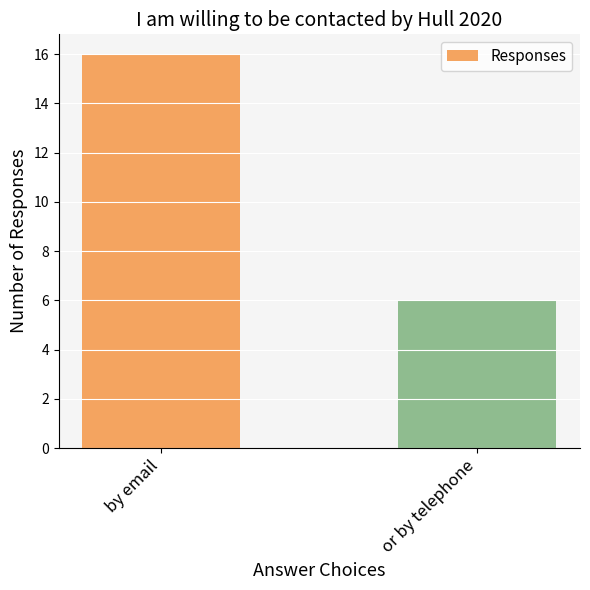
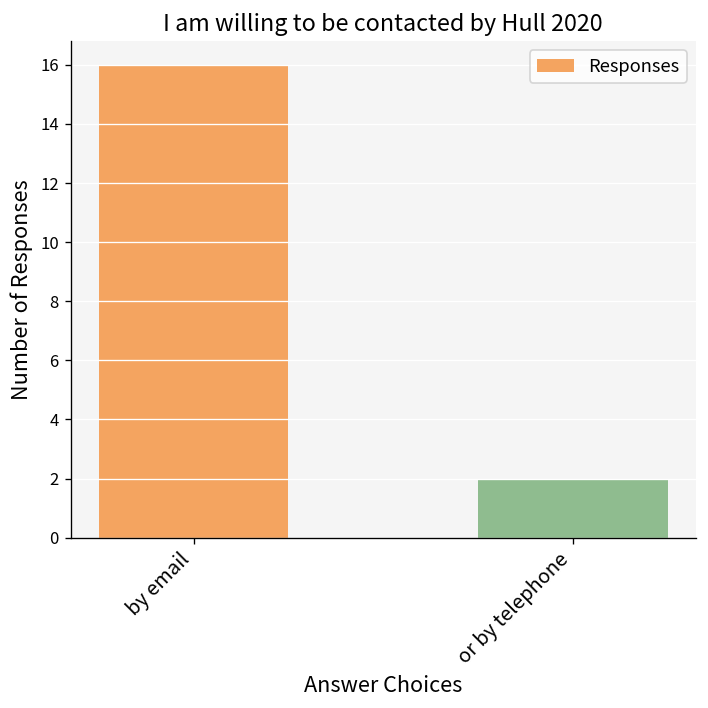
or by telephone: 6 -> 2
